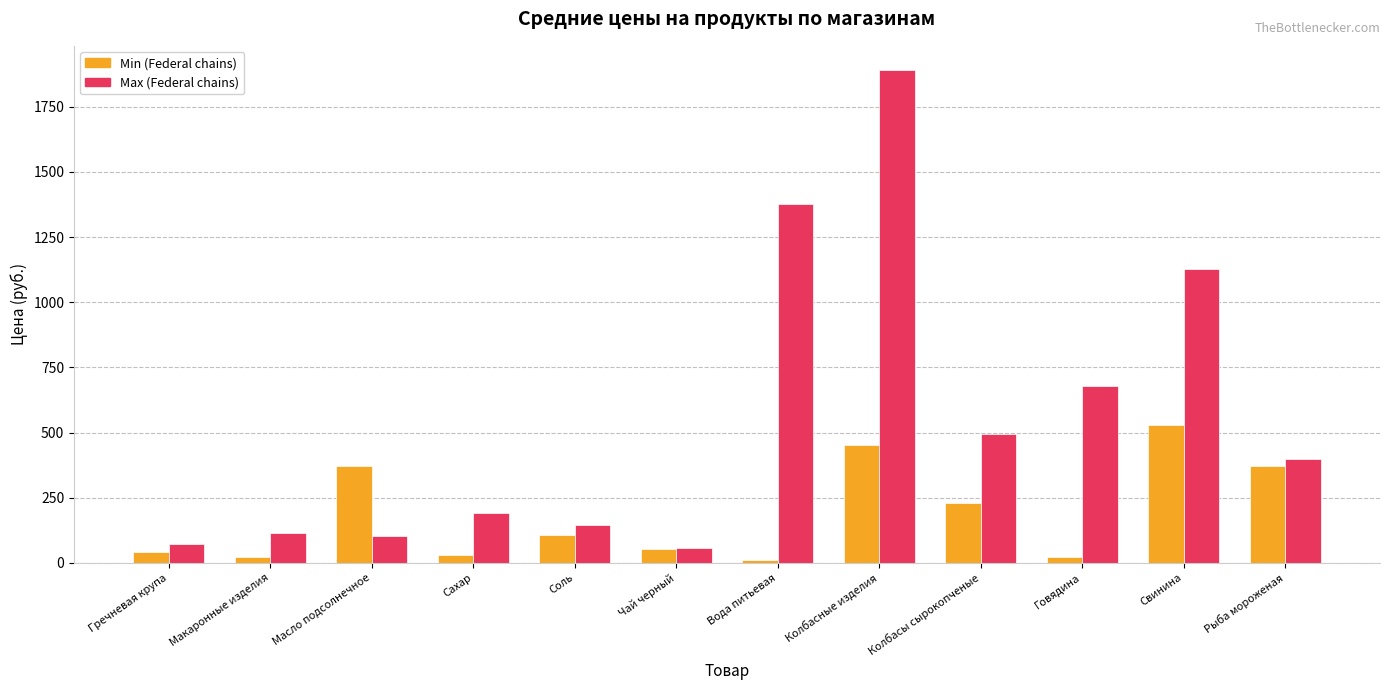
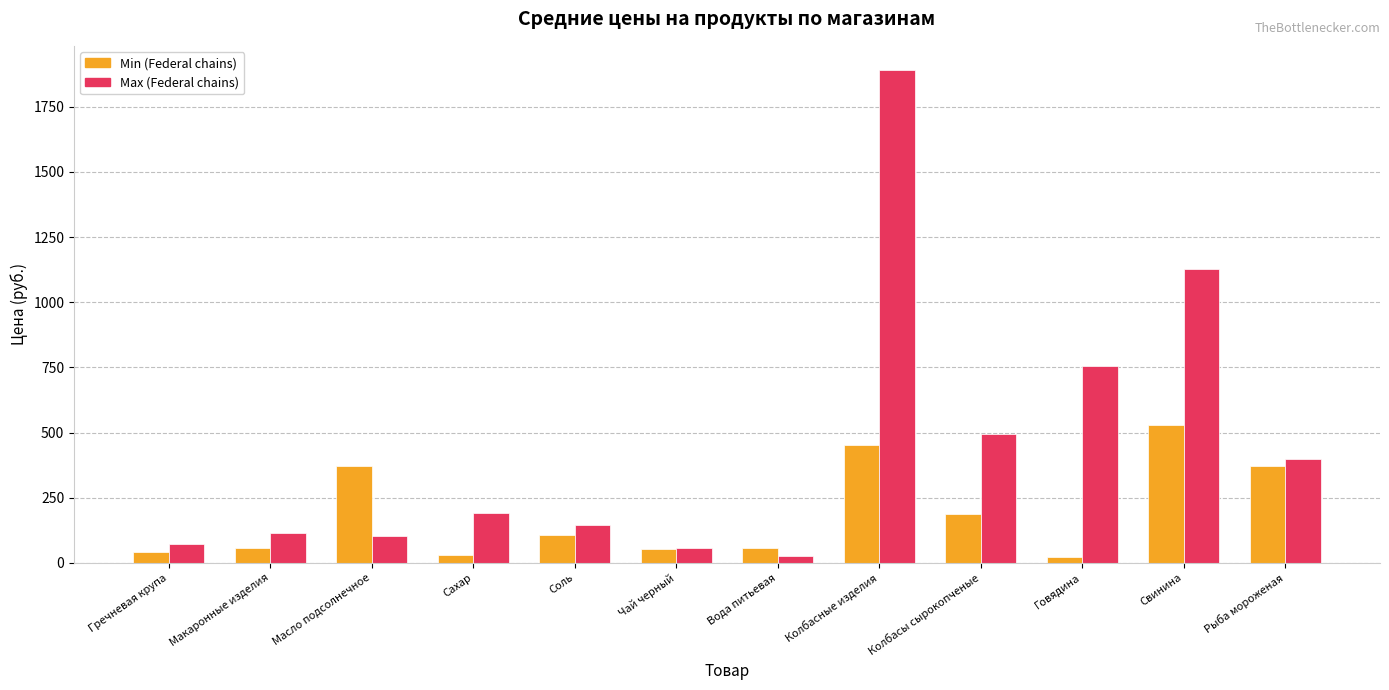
Min (Federal chains), Макаронные изделия: 20 -> 60
Min (Federal chains), Вода питьевая: 10 -> 60
Max (Federal chains), Вода питьевая: 1380 -> 30
Min (Federal chains), Колбасы сырокопченые: 230 -> 190
Max (Federal chains), Говядина: 680 -> 760
